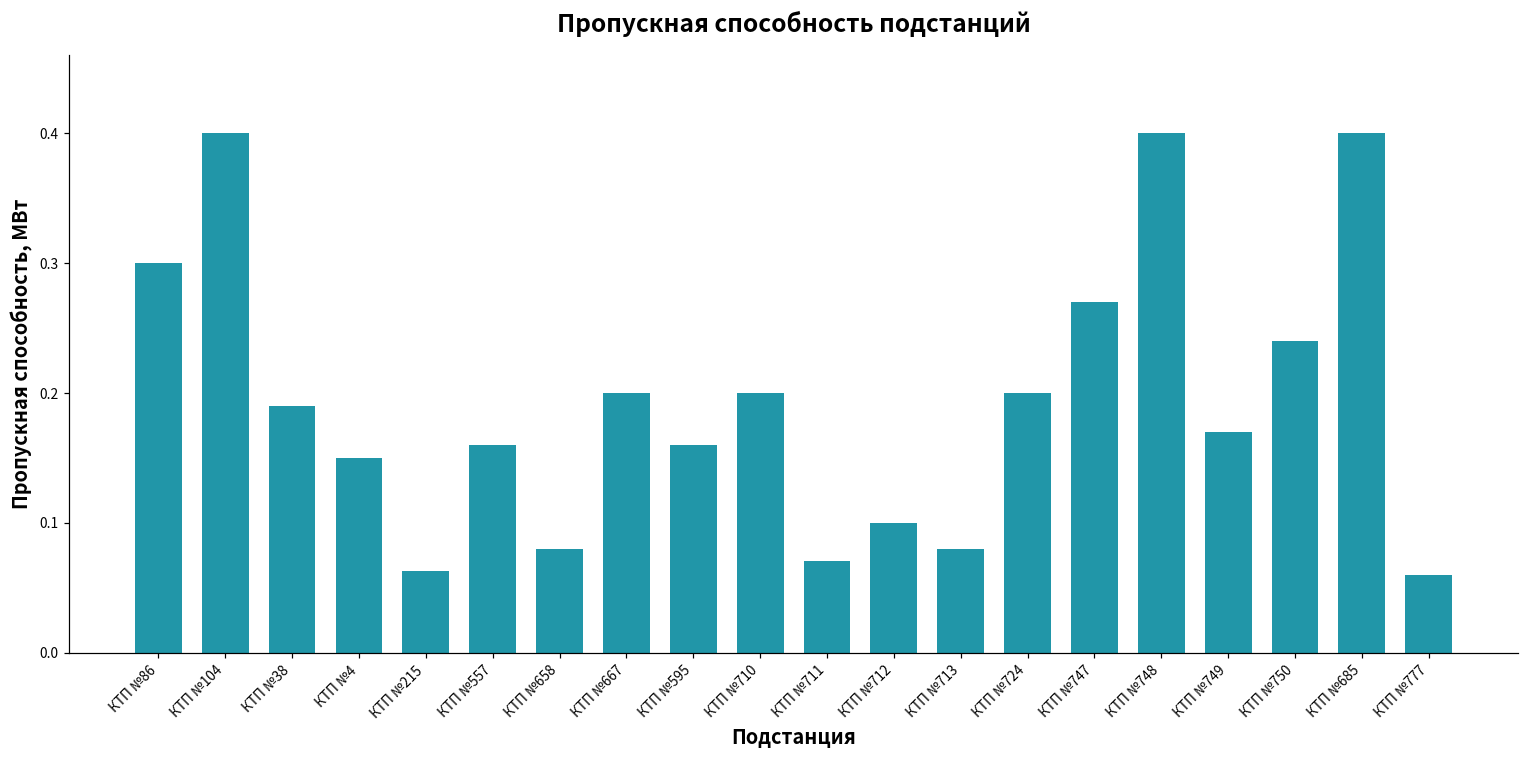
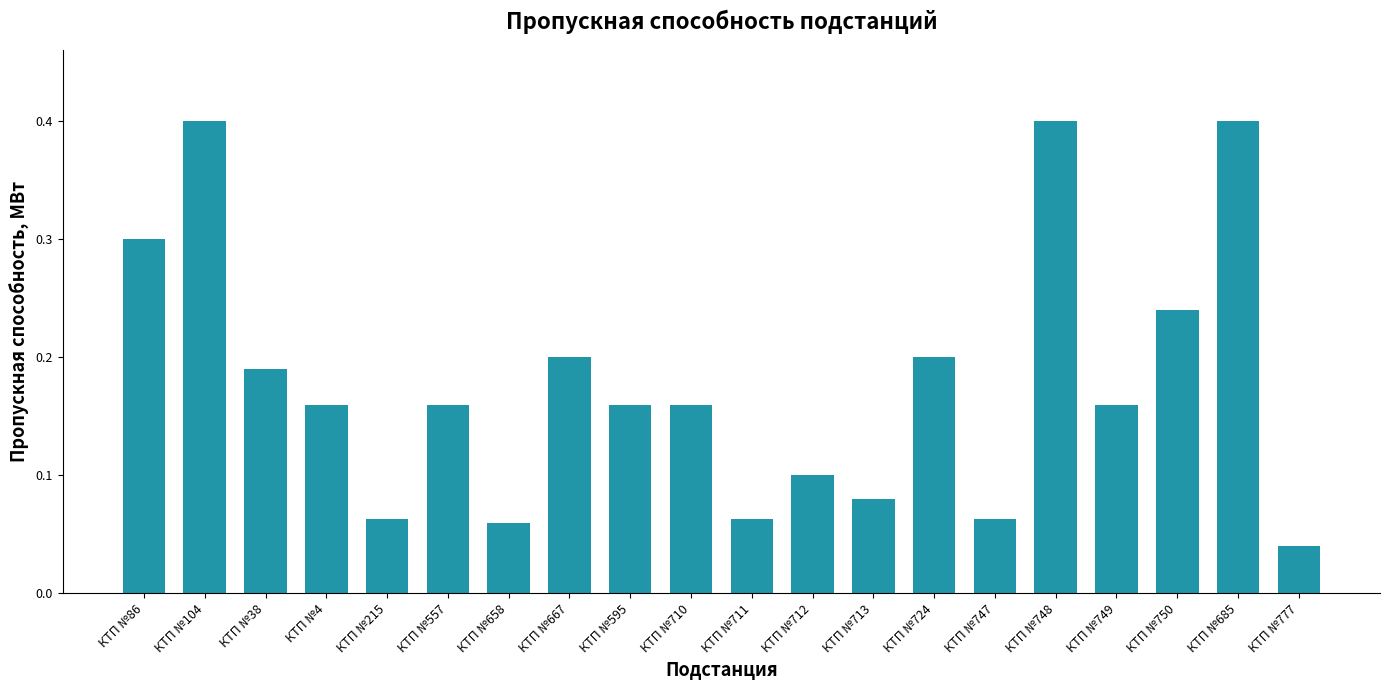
КТП №4: 0.15 -> 0.16
КТП №658: 0.08 -> 0.06
КТП №710: 0.20 -> 0.16
КТП №711: 0.071 -> 0.063
КТП №747: 0.270 -> 0.063
КТП №749: 0.17 -> 0.16
КТП №777: 0.06 -> 0.04
